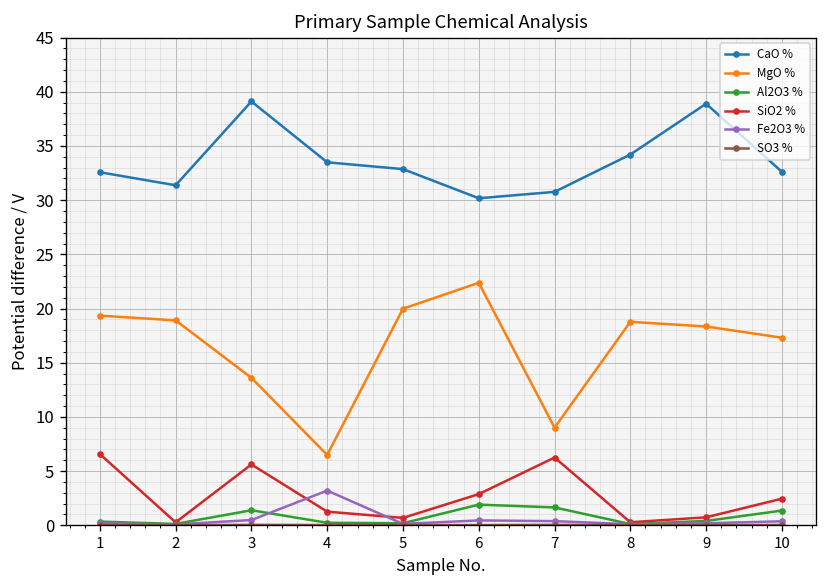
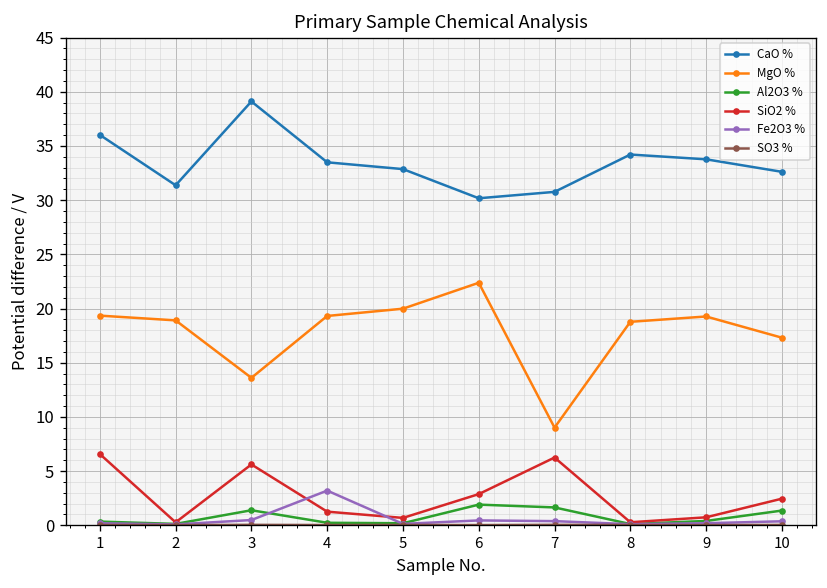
CaO %, 1: 33 -> 36
MgO %, 4: 6 -> 19
CaO %, 9: 39 -> 34
MgO %, 9: 18 -> 19
